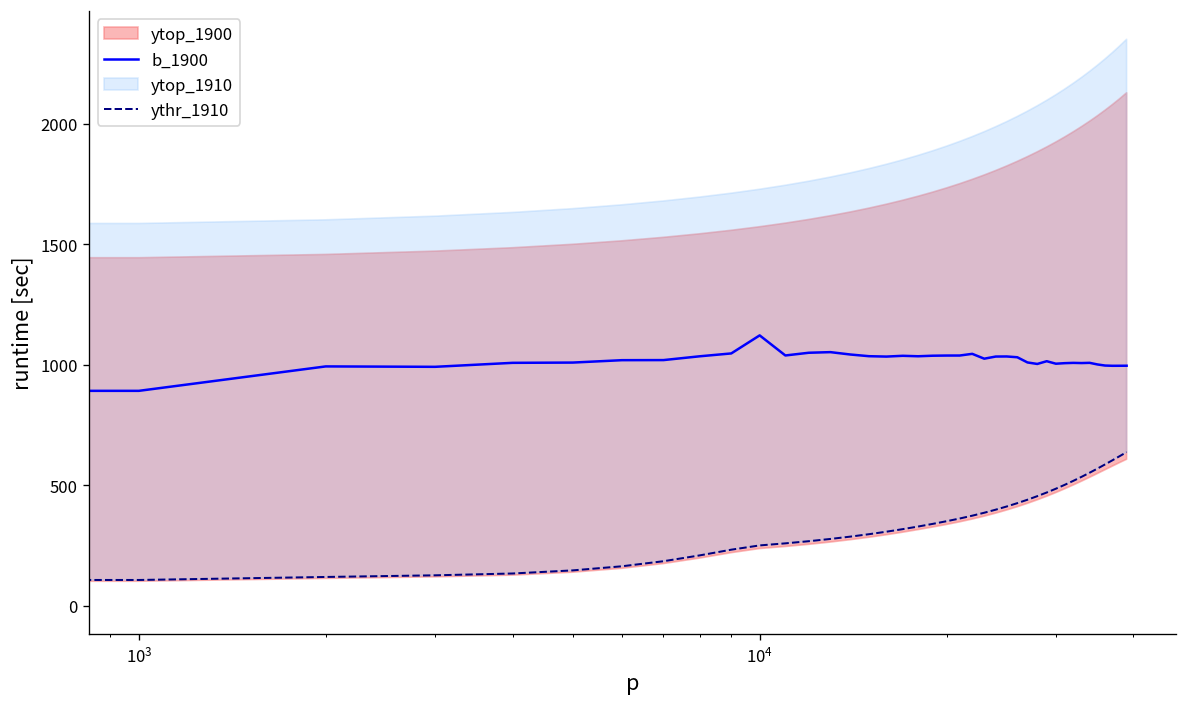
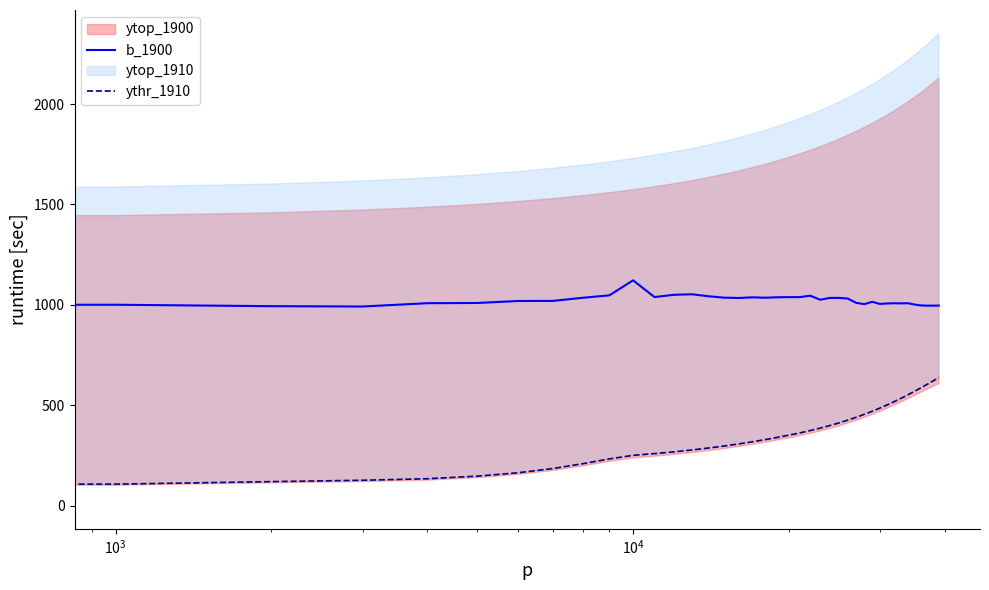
b_1900, 10^3: 890 -> 1000
